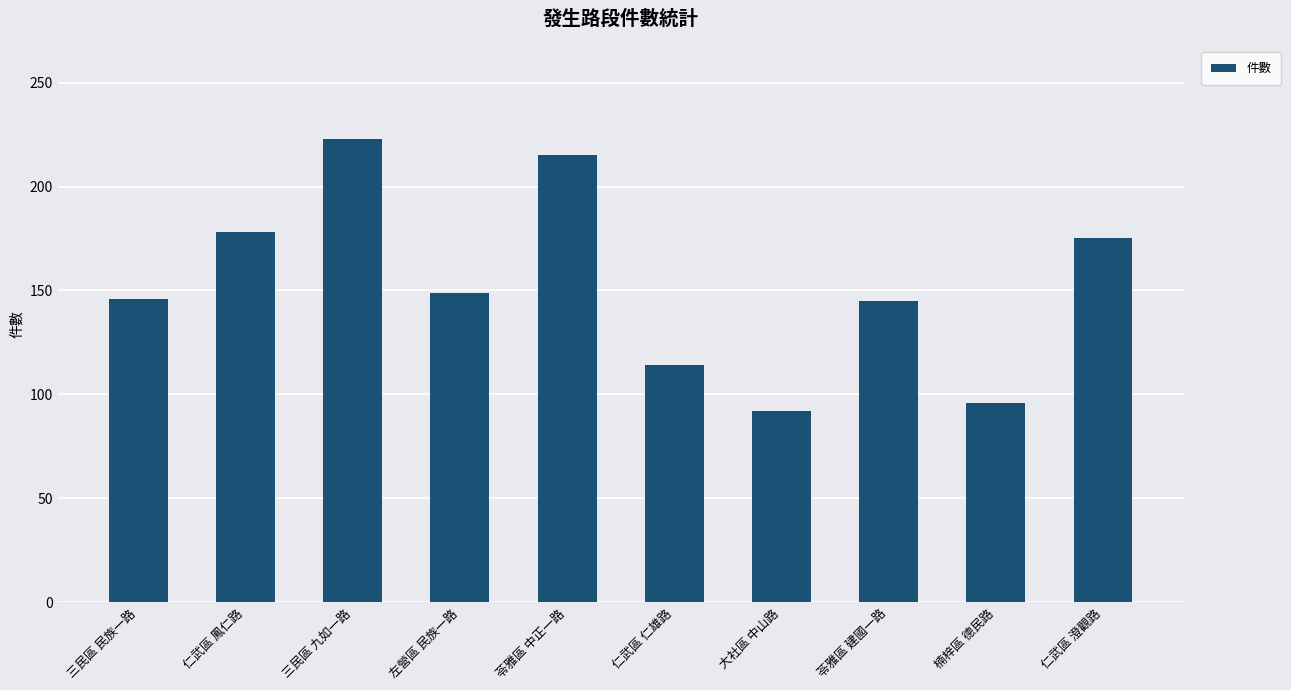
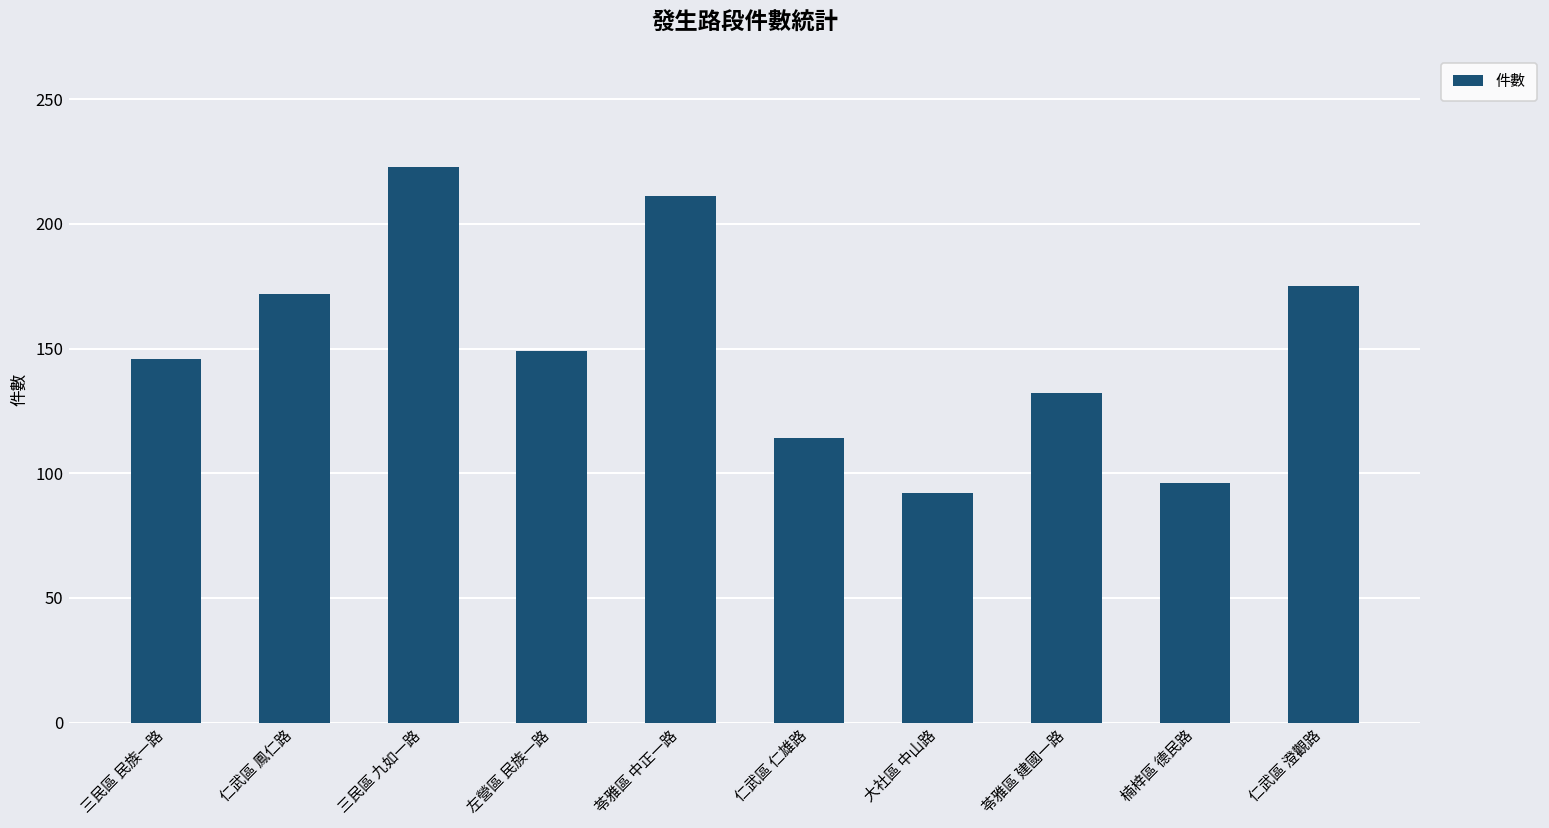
仁武區 鳳仁路: 178 -> 172
苓雅區 中正一路: 215 -> 211
苓雅區 建國一路: 145 -> 132
